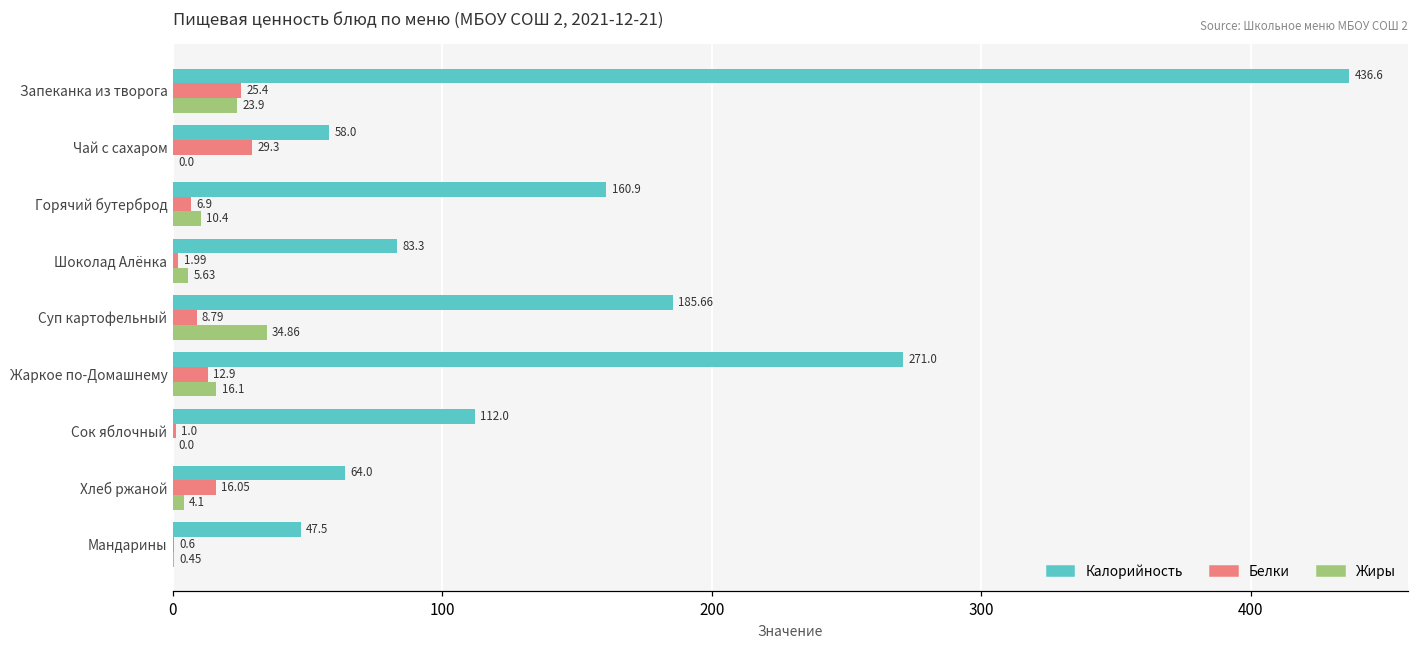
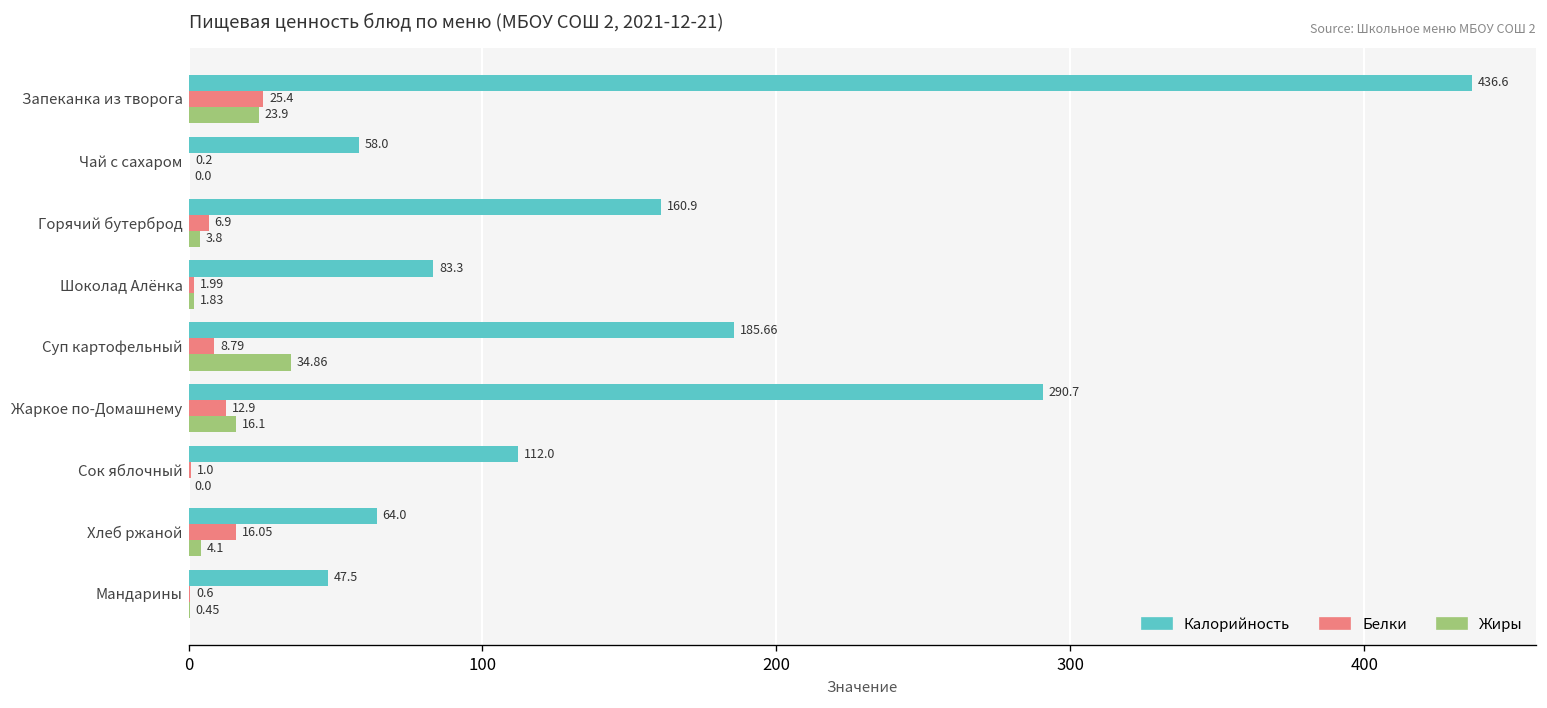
Белки, Чай с сахаром: 29.3 -> 0.2
Жиры, Горячий бутерброд: 10.4 -> 3.8
Жиры, Шоколад Алёнка: 5.63 -> 1.83
Калорийность, Жаркое по-Домашнему: 271.0 -> 290.7
